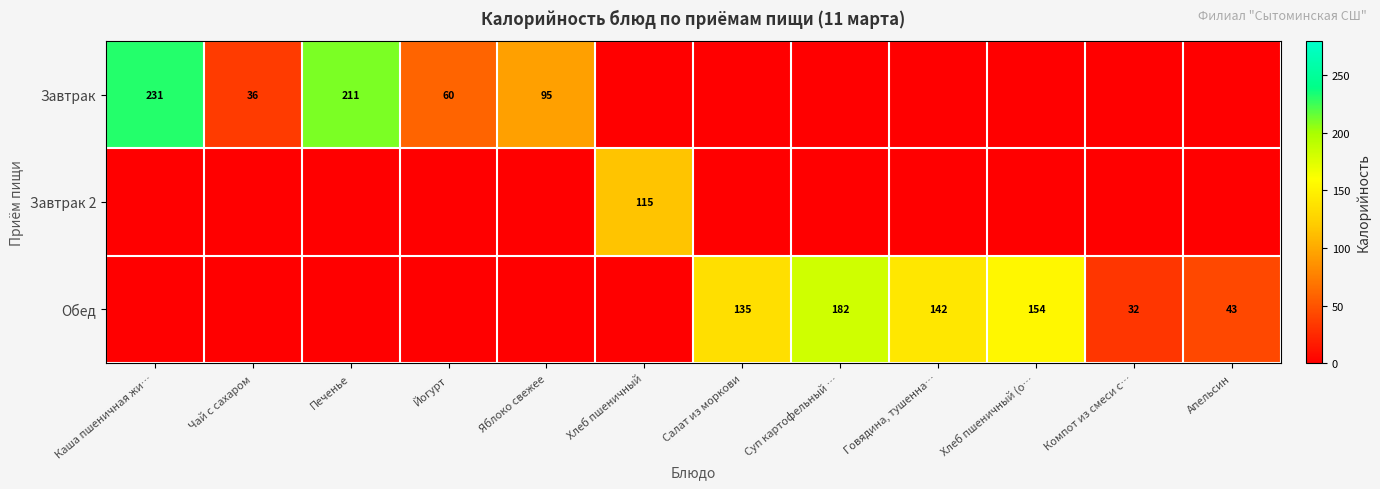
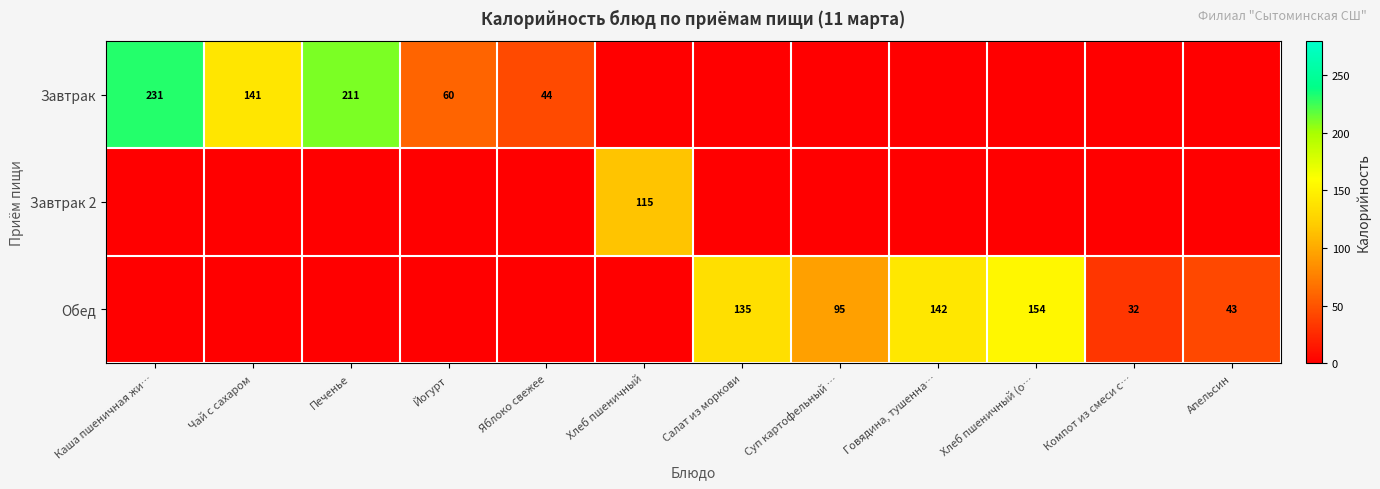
Завтрак, Чай с сахаром: 36 -> 141
Завтрак, Яблоко свежее: 95 -> 44
Обед, Суп картофельный …: 182 -> 95
